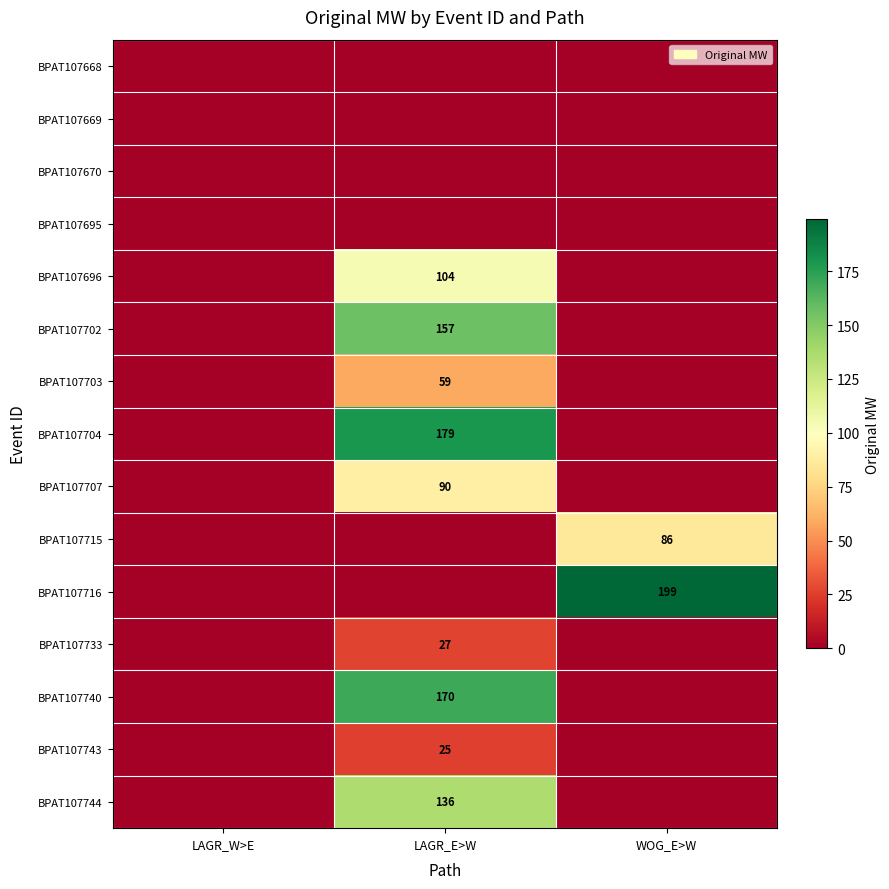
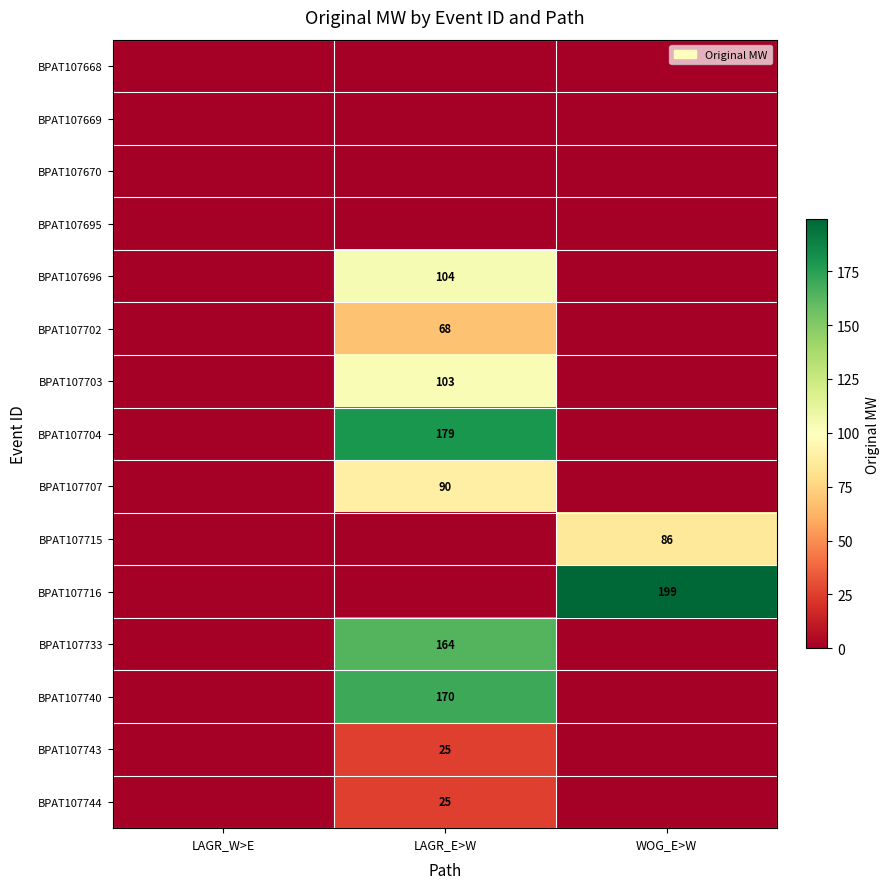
BPAT107702, LAGR_E>W: 157 -> 68
BPAT107703, LAGR_E>W: 59 -> 103
BPAT107733, LAGR_E>W: 27 -> 164
BPAT107744, LAGR_E>W: 136 -> 25
